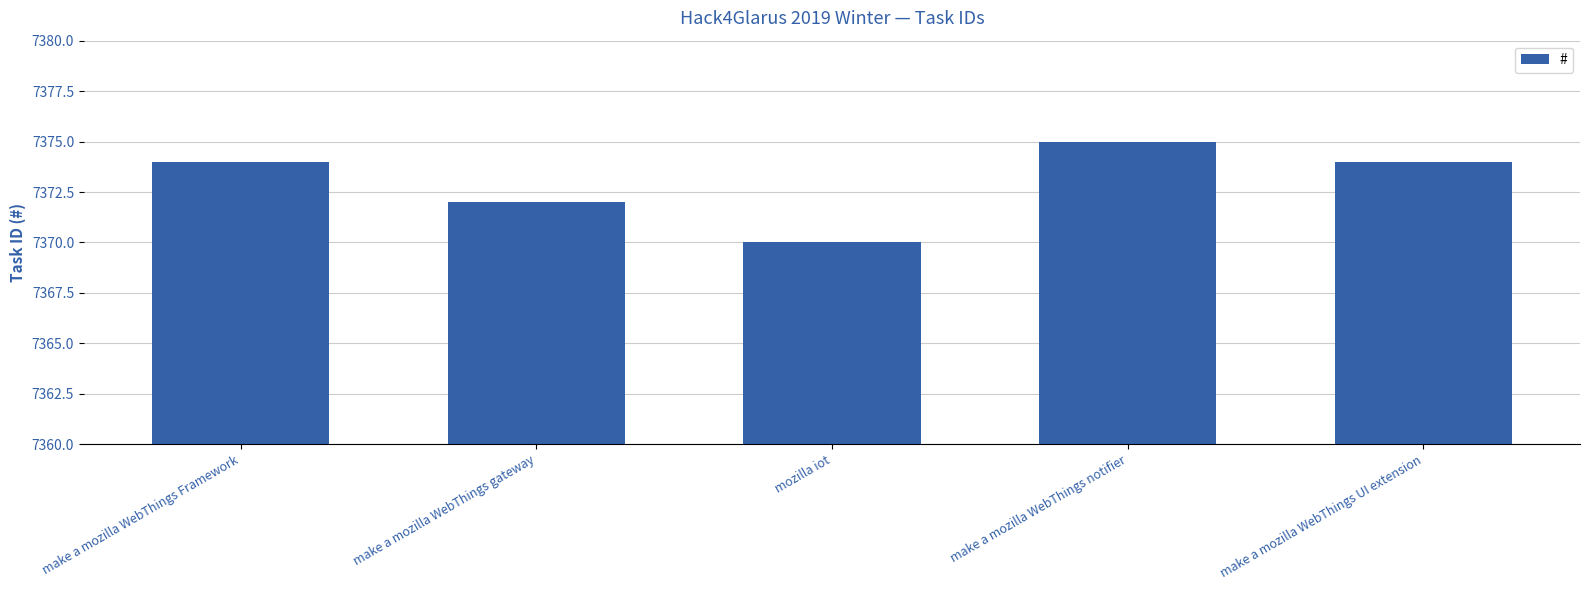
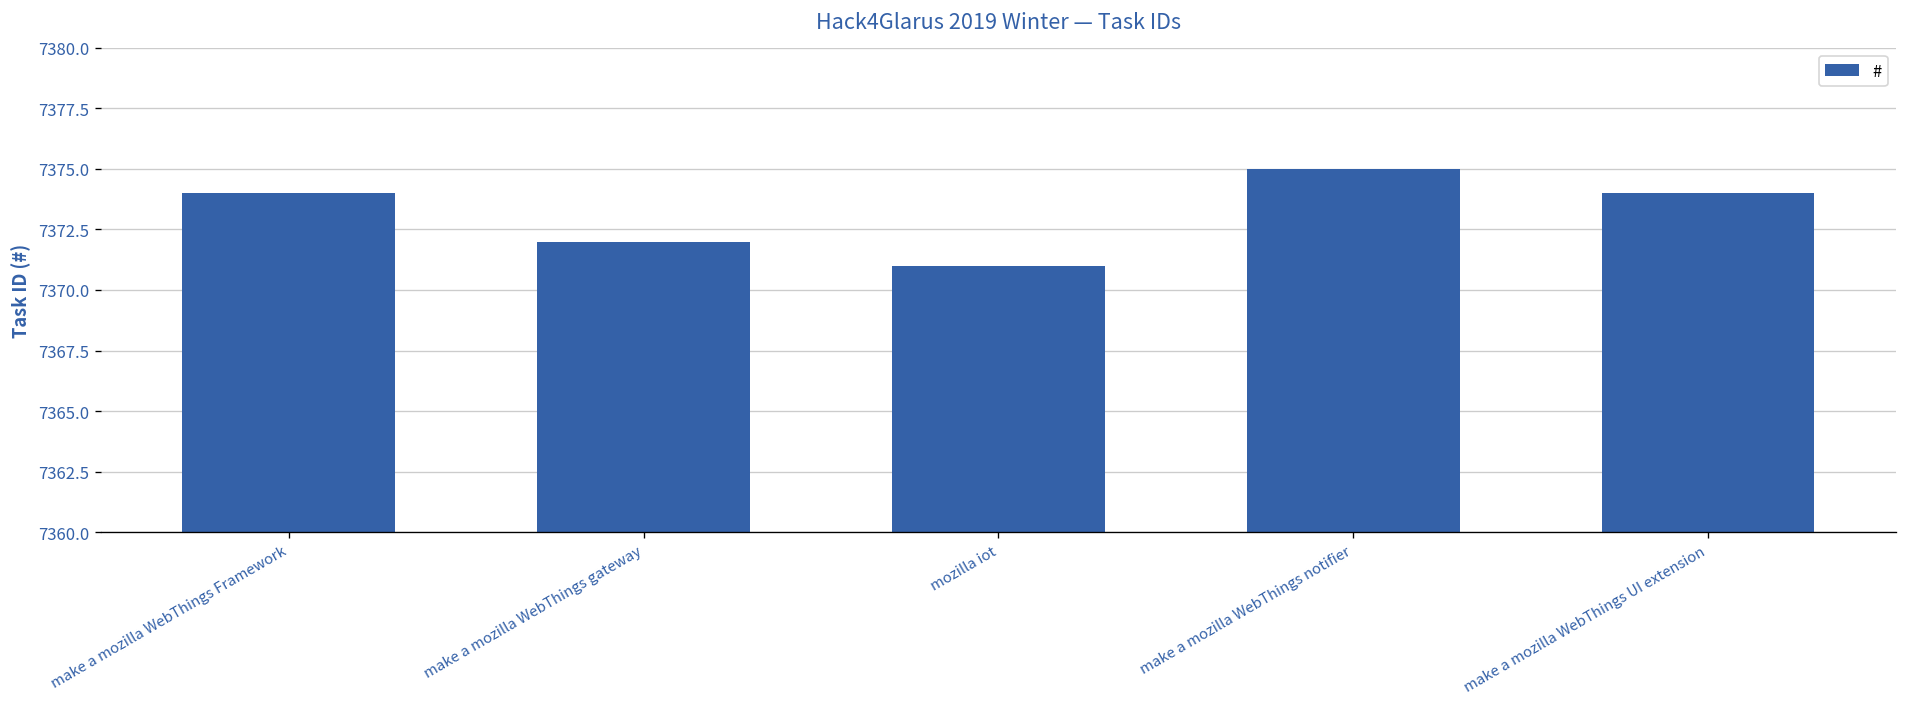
mozilla iot: 7370 -> 7371
